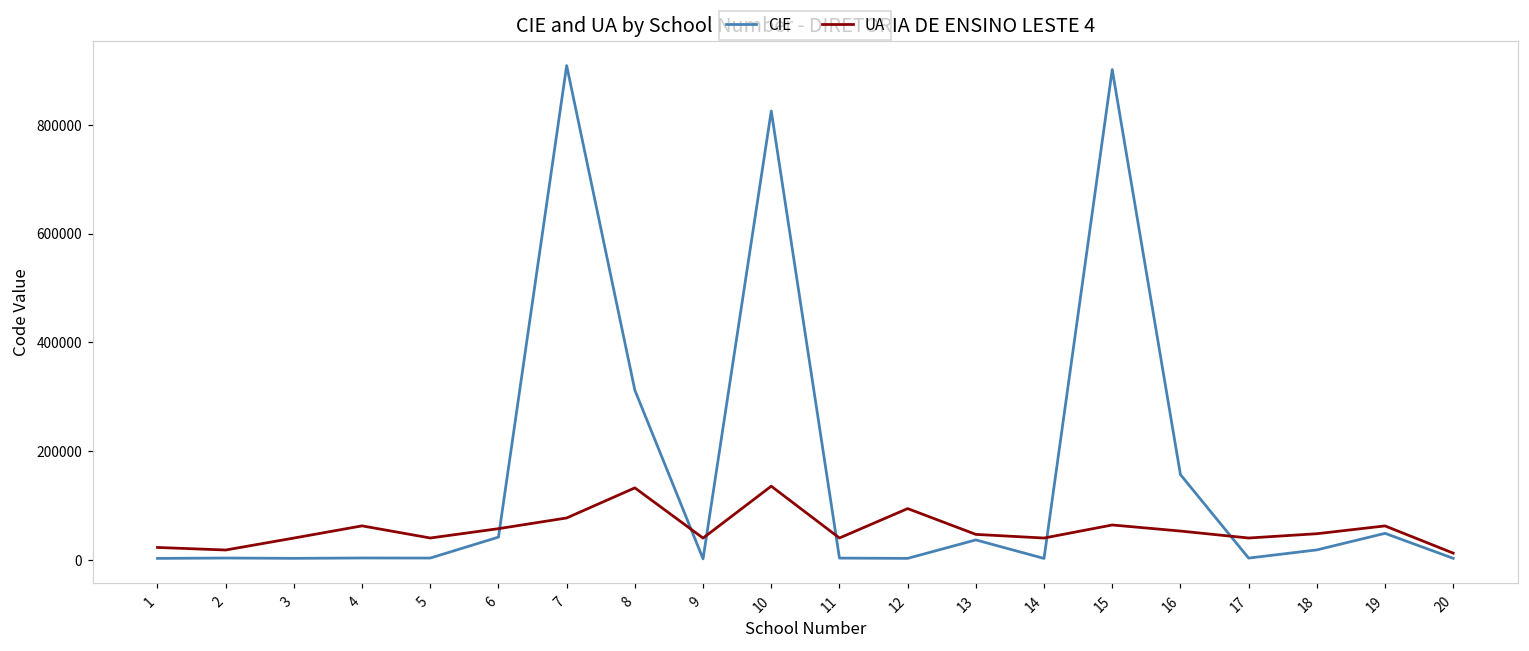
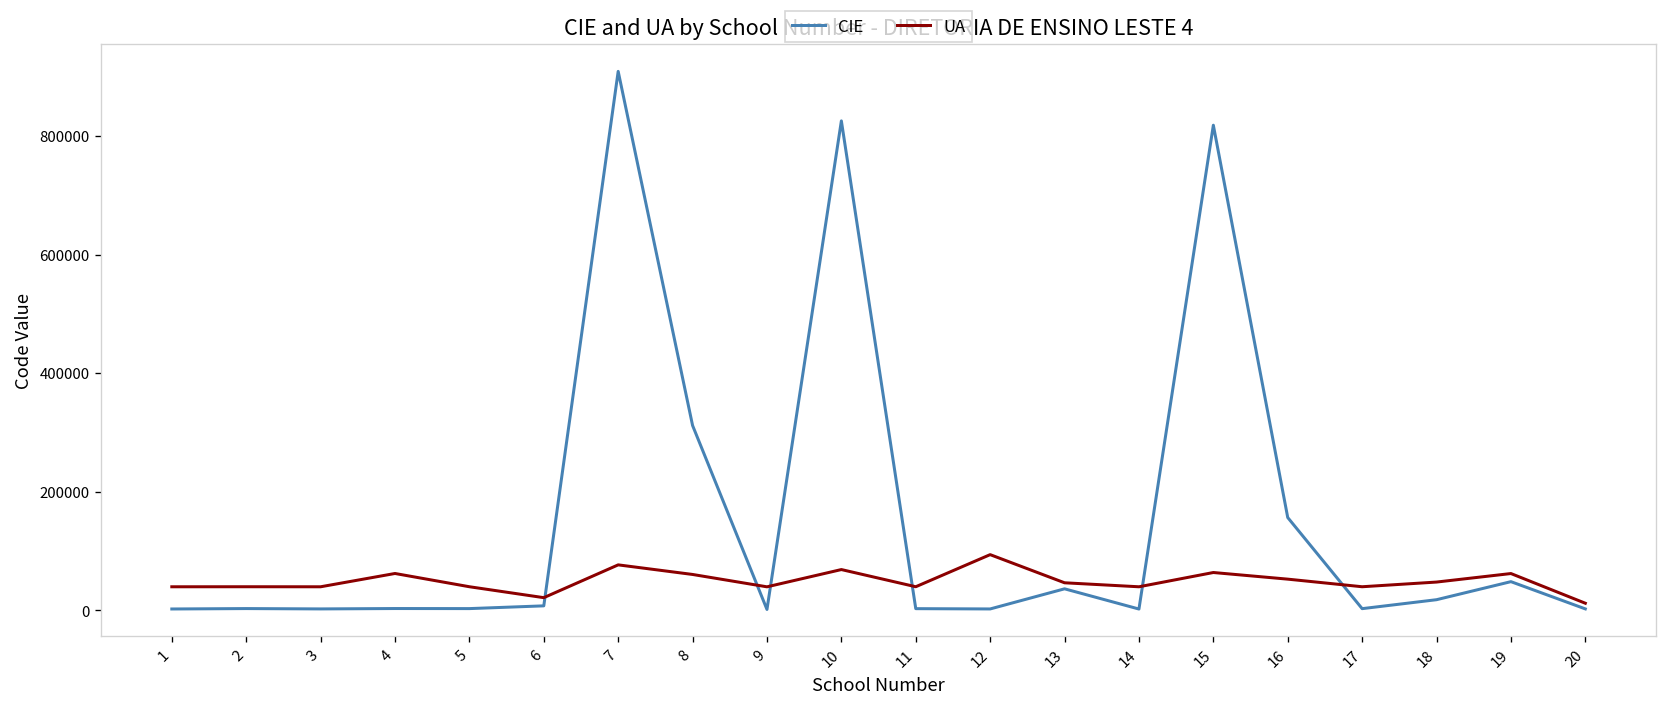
UA, 1: 20000 -> 40000
UA, 2: 20000 -> 40000
CIE, 6: 40000 -> 10000
UA, 6: 60000 -> 20000
UA, 8: 130000 -> 60000
UA, 10: 140000 -> 70000
CIE, 15: 900000 -> 820000
